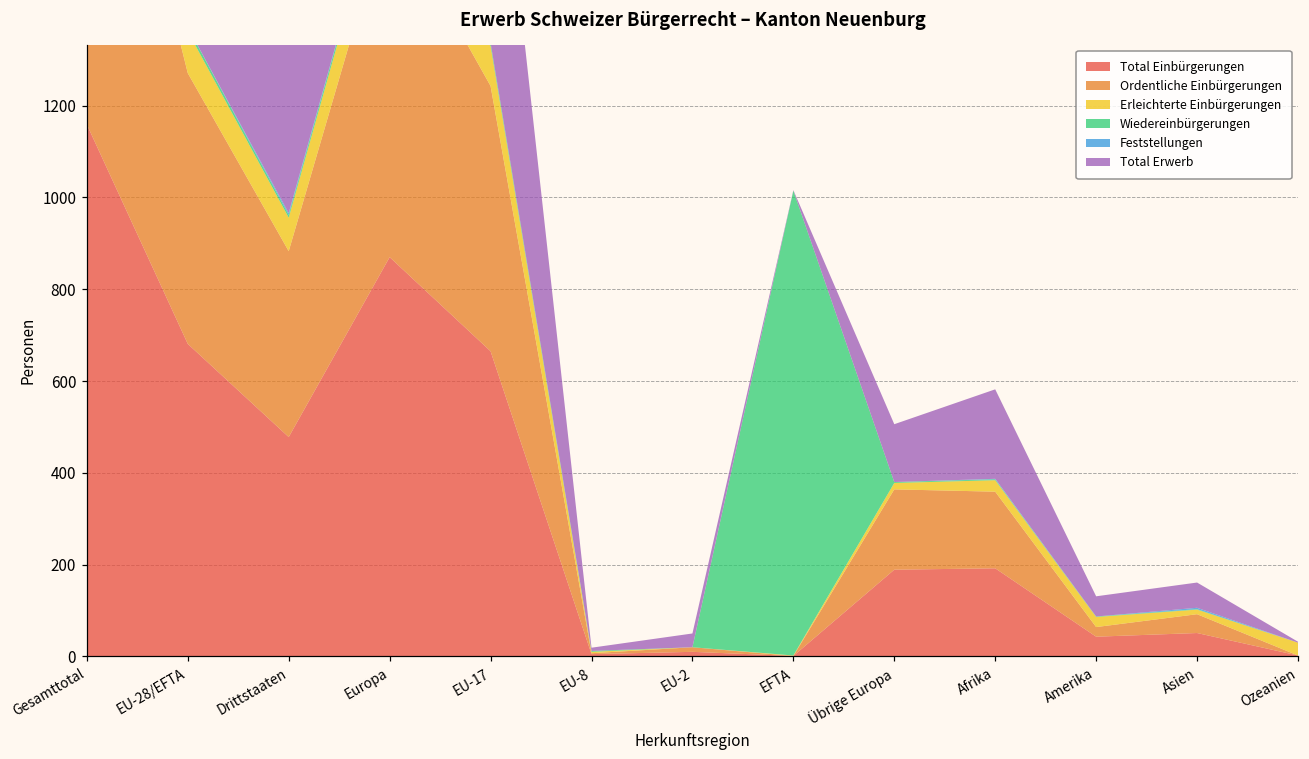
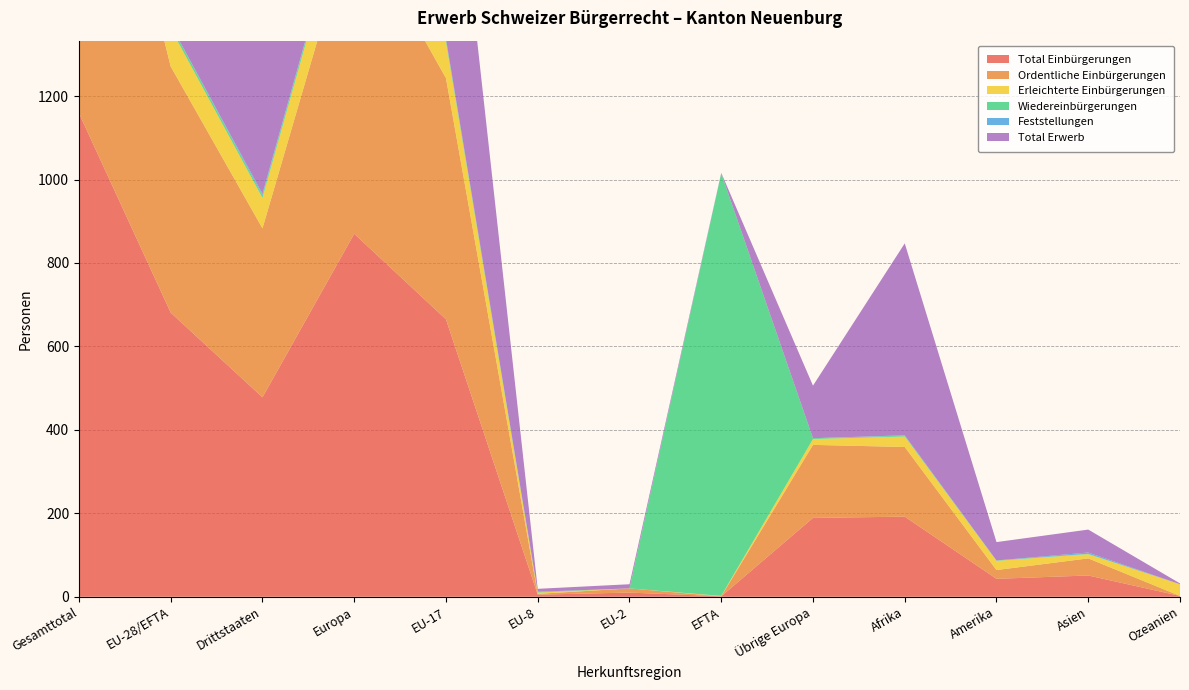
Total Erwerb, EU-2: 30 -> 10
Total Erwerb, Afrika: 200 -> 460
